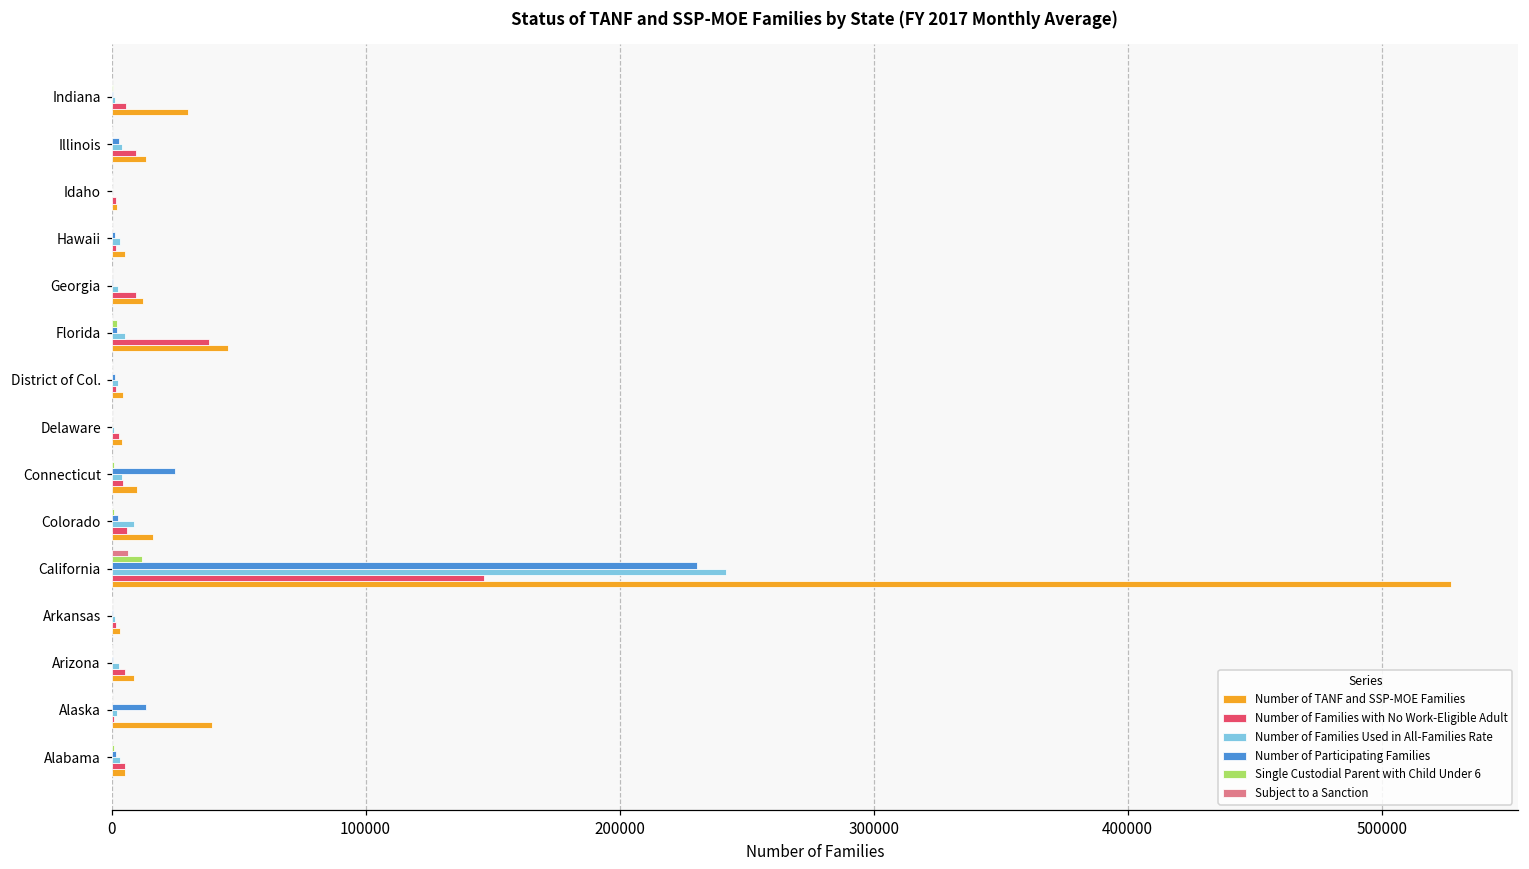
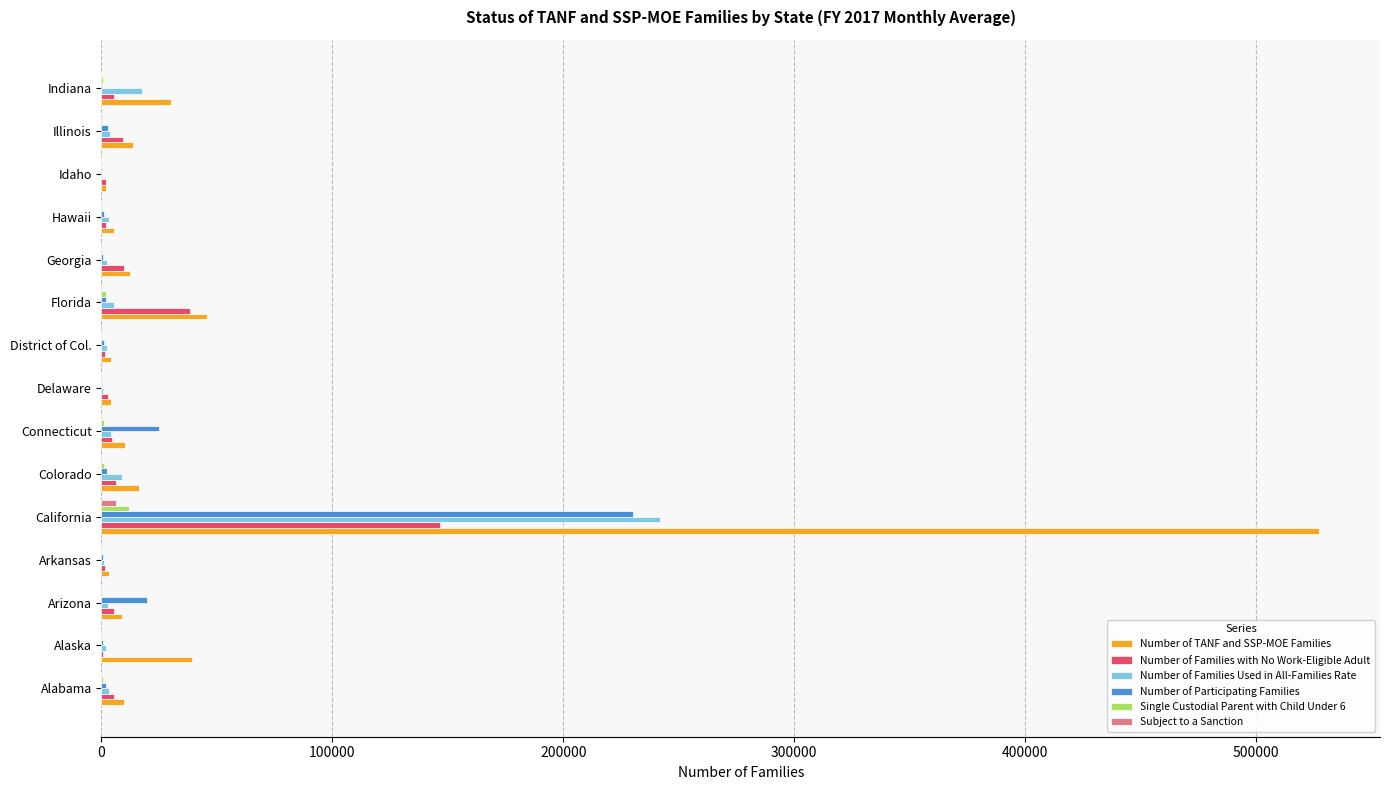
Number of Families Used in All-Families Rate, Indiana: 1000 -> 18000
Number of Participating Families, Arizona: 1000 -> 20000
Number of Participating Families, Alaska: 14000 -> 1000
Number of TANF and SSP-MOE Families, Alabama: 5000 -> 10000
